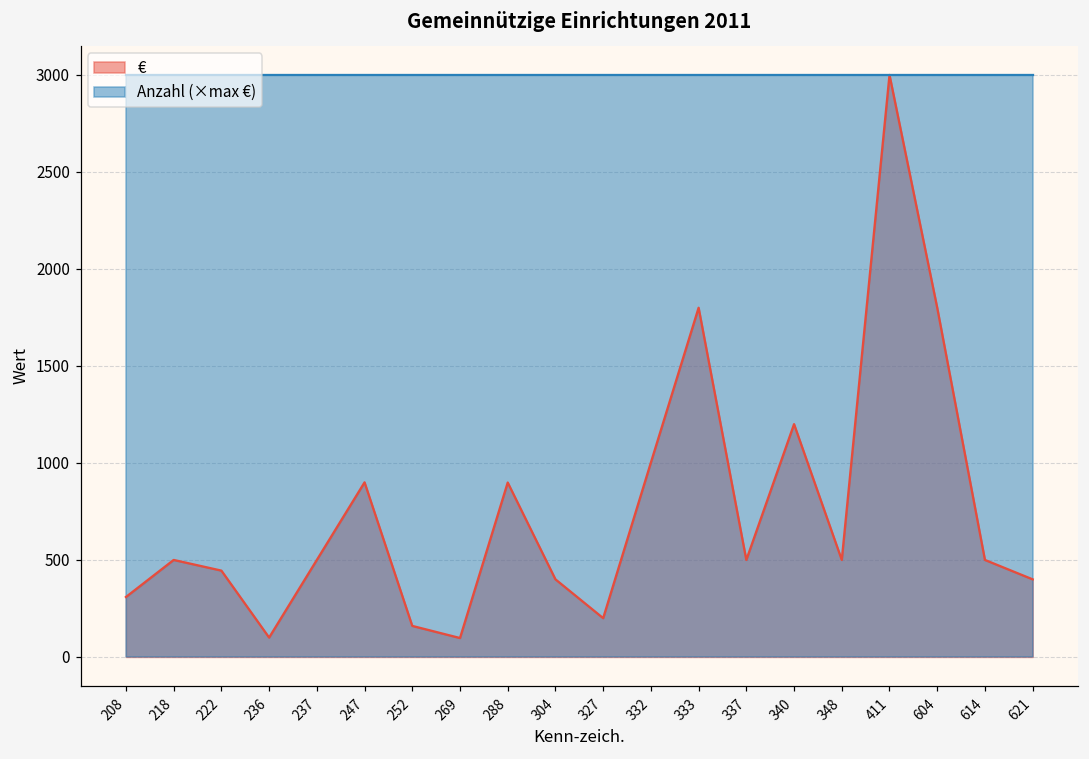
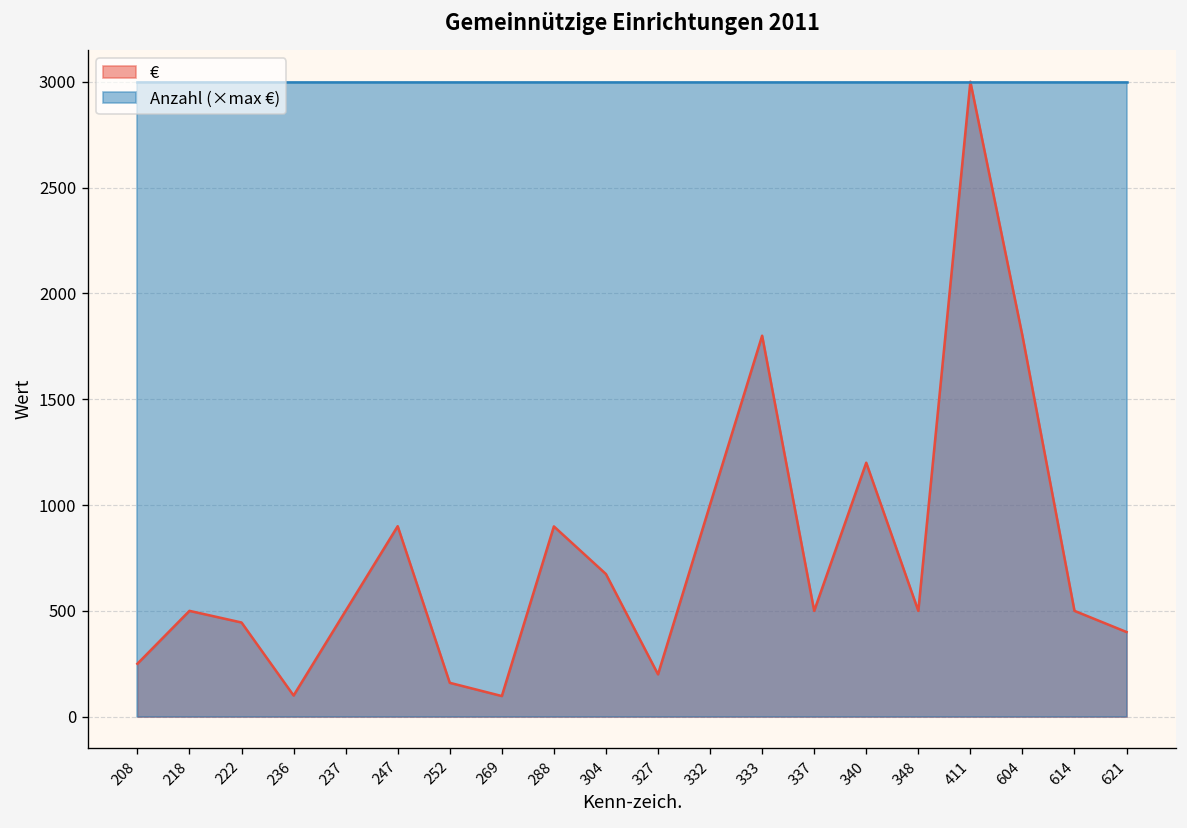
€, 208: 310 -> 250
€, 304: 400 -> 670
